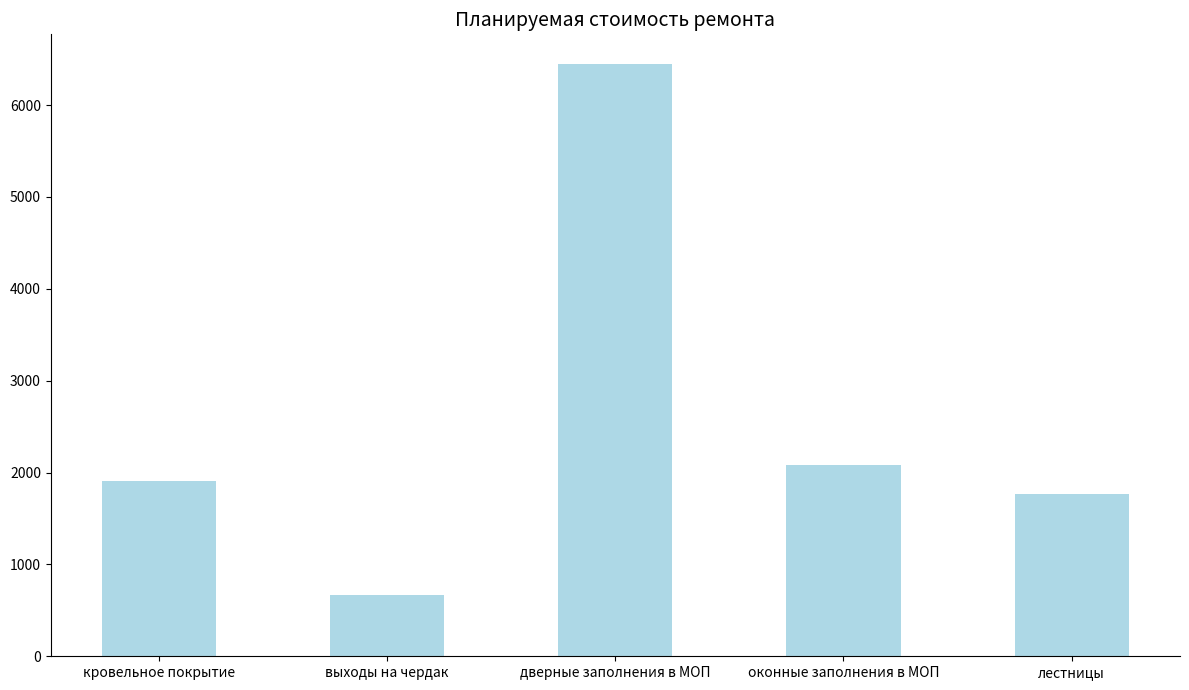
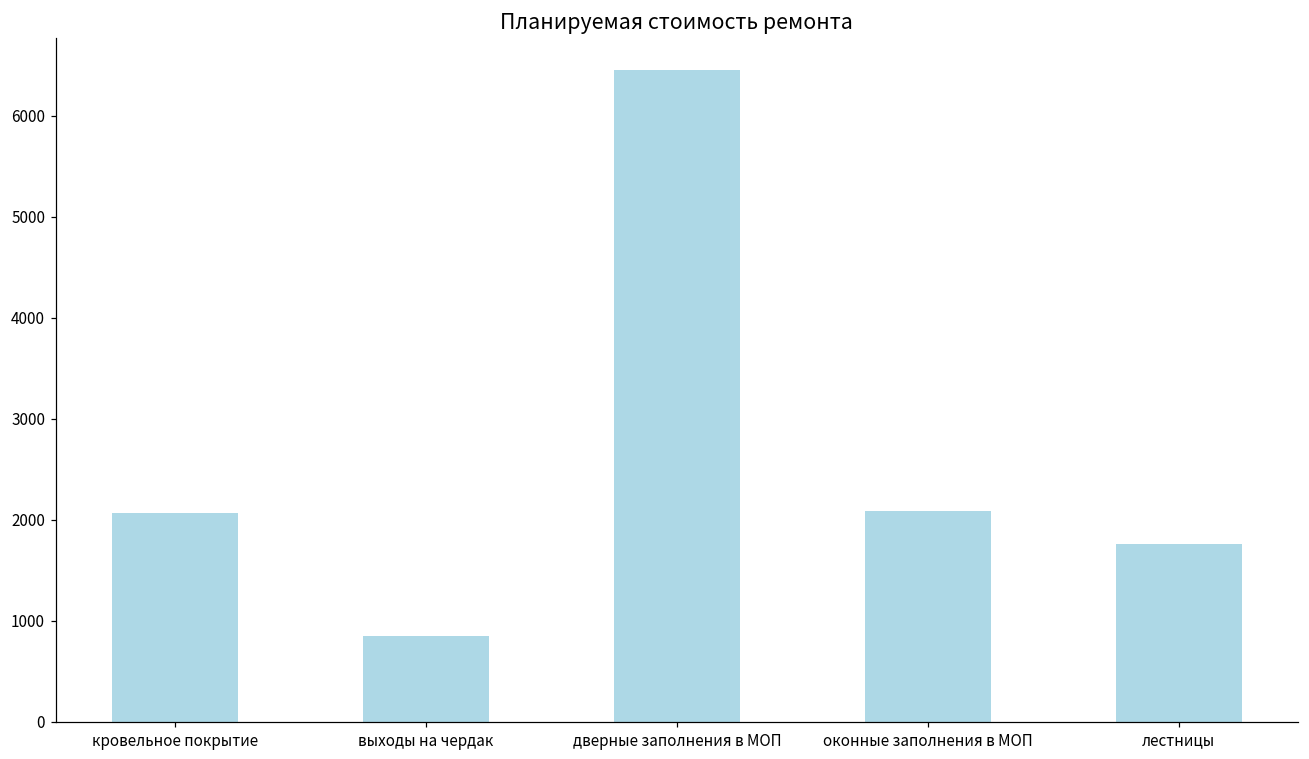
кровельное покрытие: 1900 -> 2100
выходы на чердак: 700 -> 800
